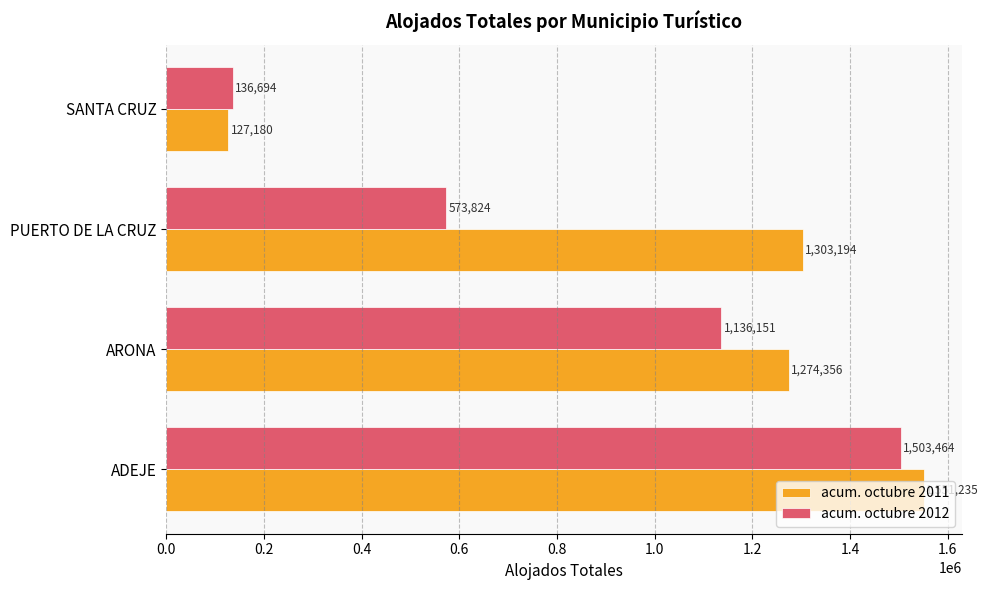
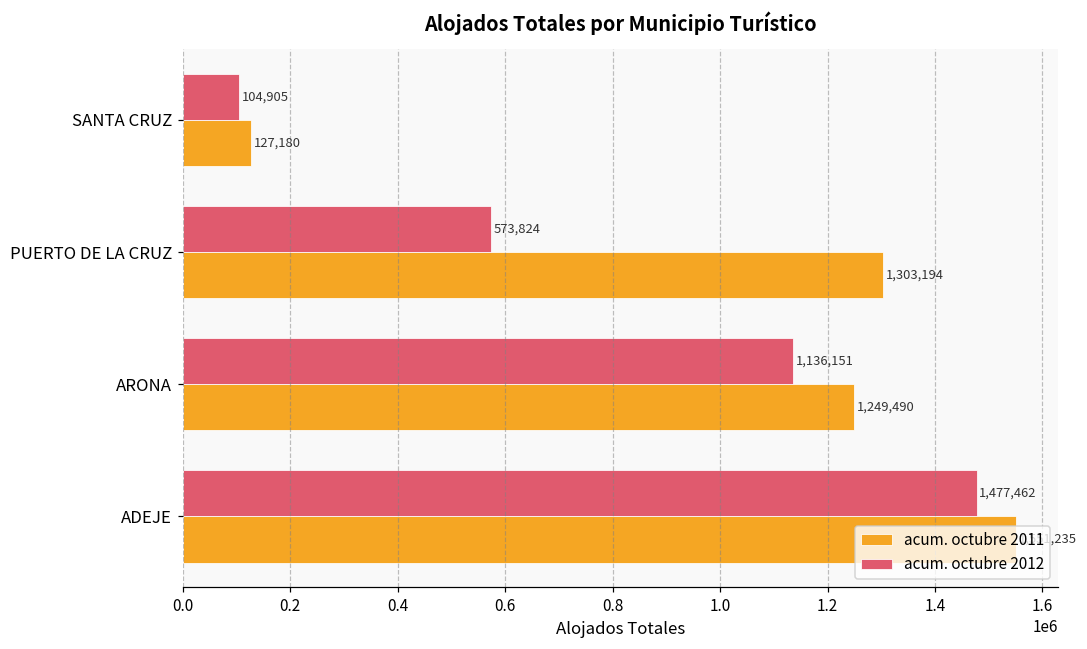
acum. octubre 2012, SANTA CRUZ: 136,694 -> 104,905
acum. octubre 2011, ARONA: 1,274,356 -> 1,249,490
acum. octubre 2012, ADEJE: 1,503,464 -> 1,477,462
